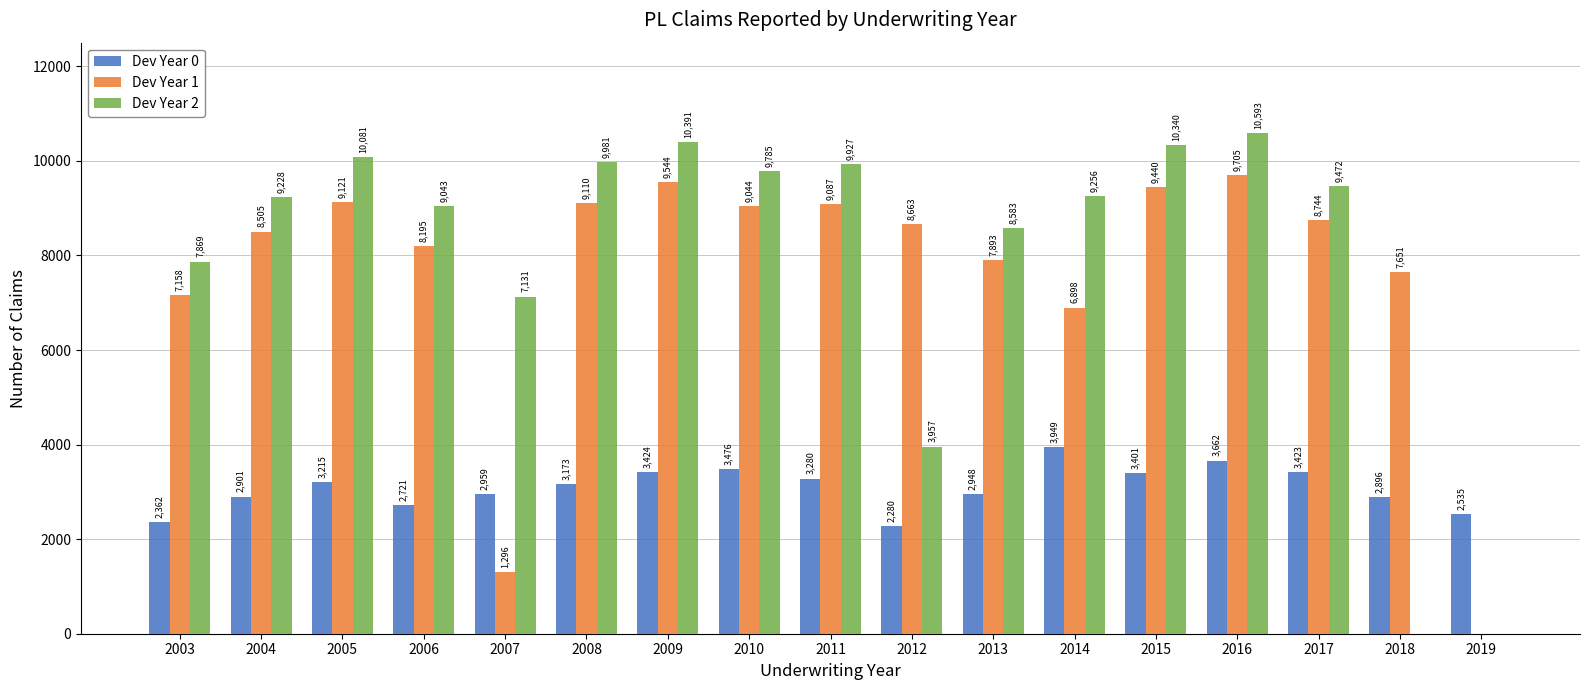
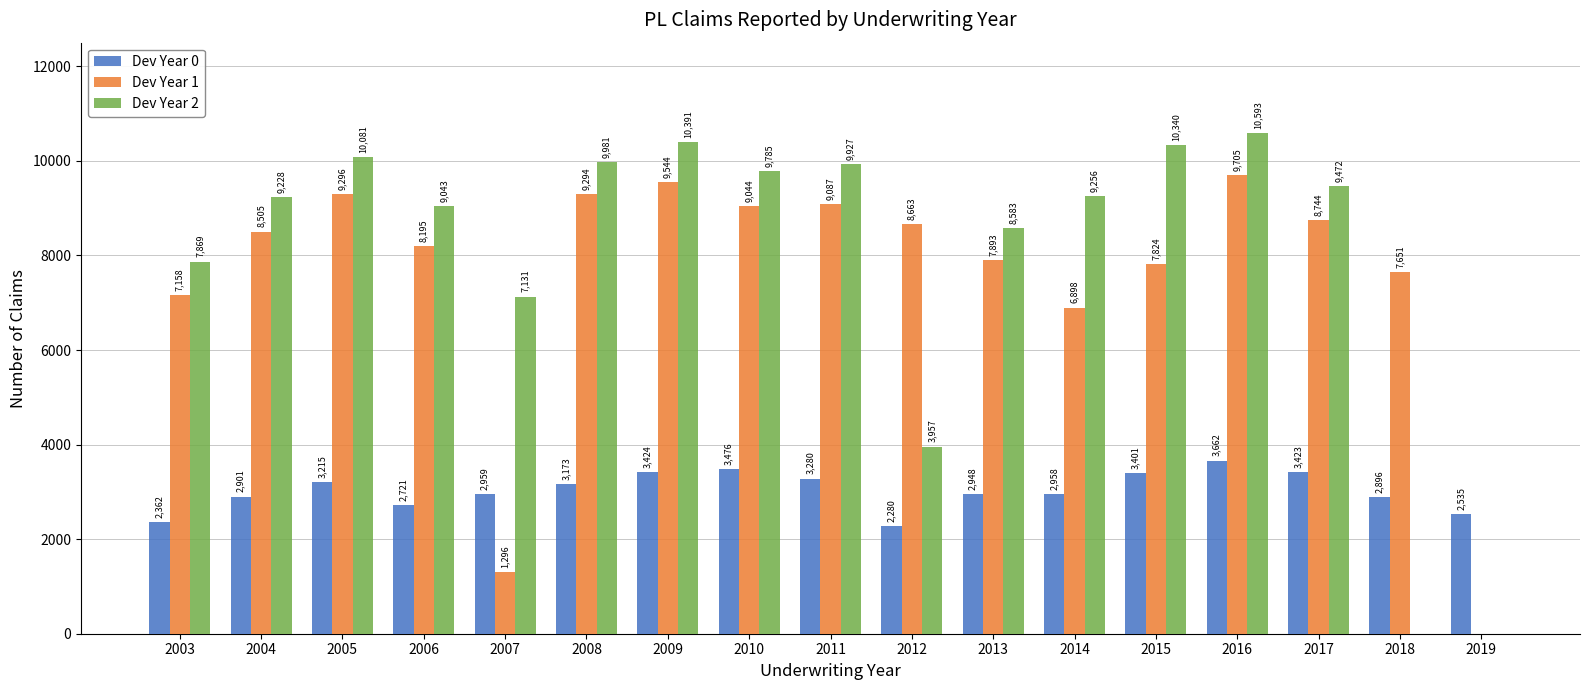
Dev Year 1, 2005: 9,121 -> 9,296
Dev Year 1, 2008: 9,110 -> 9,294
Dev Year 0, 2014: 3,949 -> 2,958
Dev Year 1, 2015: 9,440 -> 7,824
